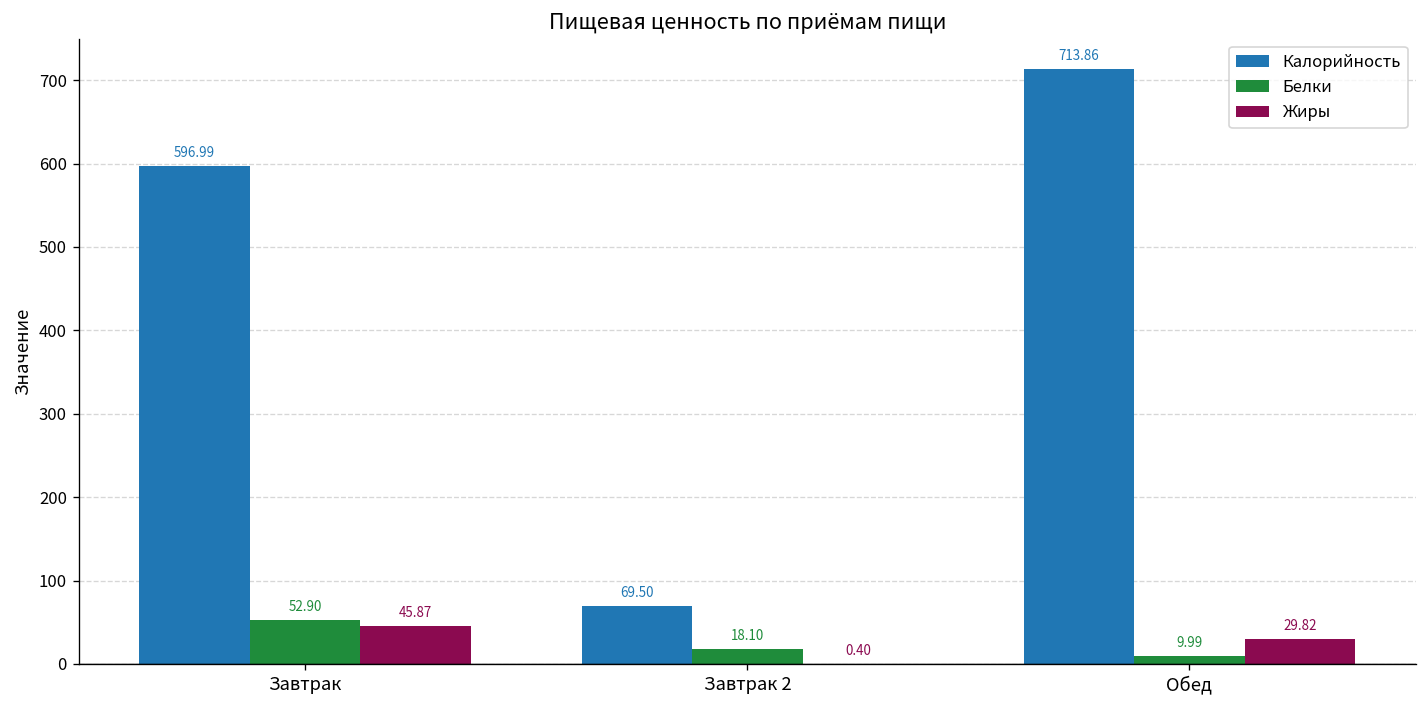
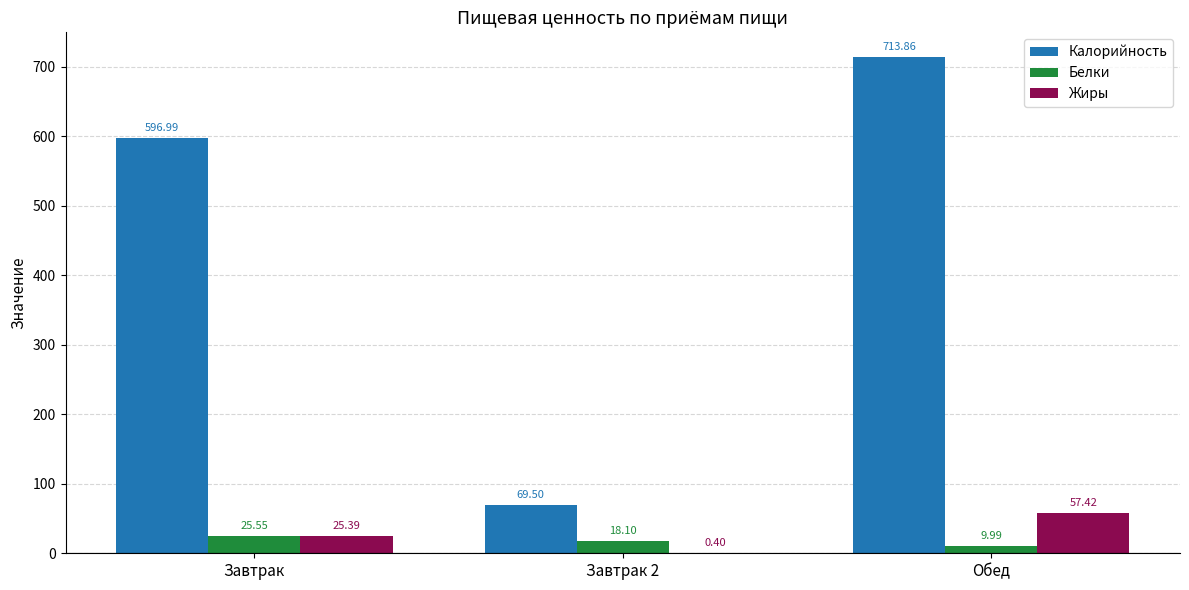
Белки, Завтрак: 52.90 -> 25.55
Жиры, Завтрак: 45.87 -> 25.39
Жиры, Обед: 29.82 -> 57.42
